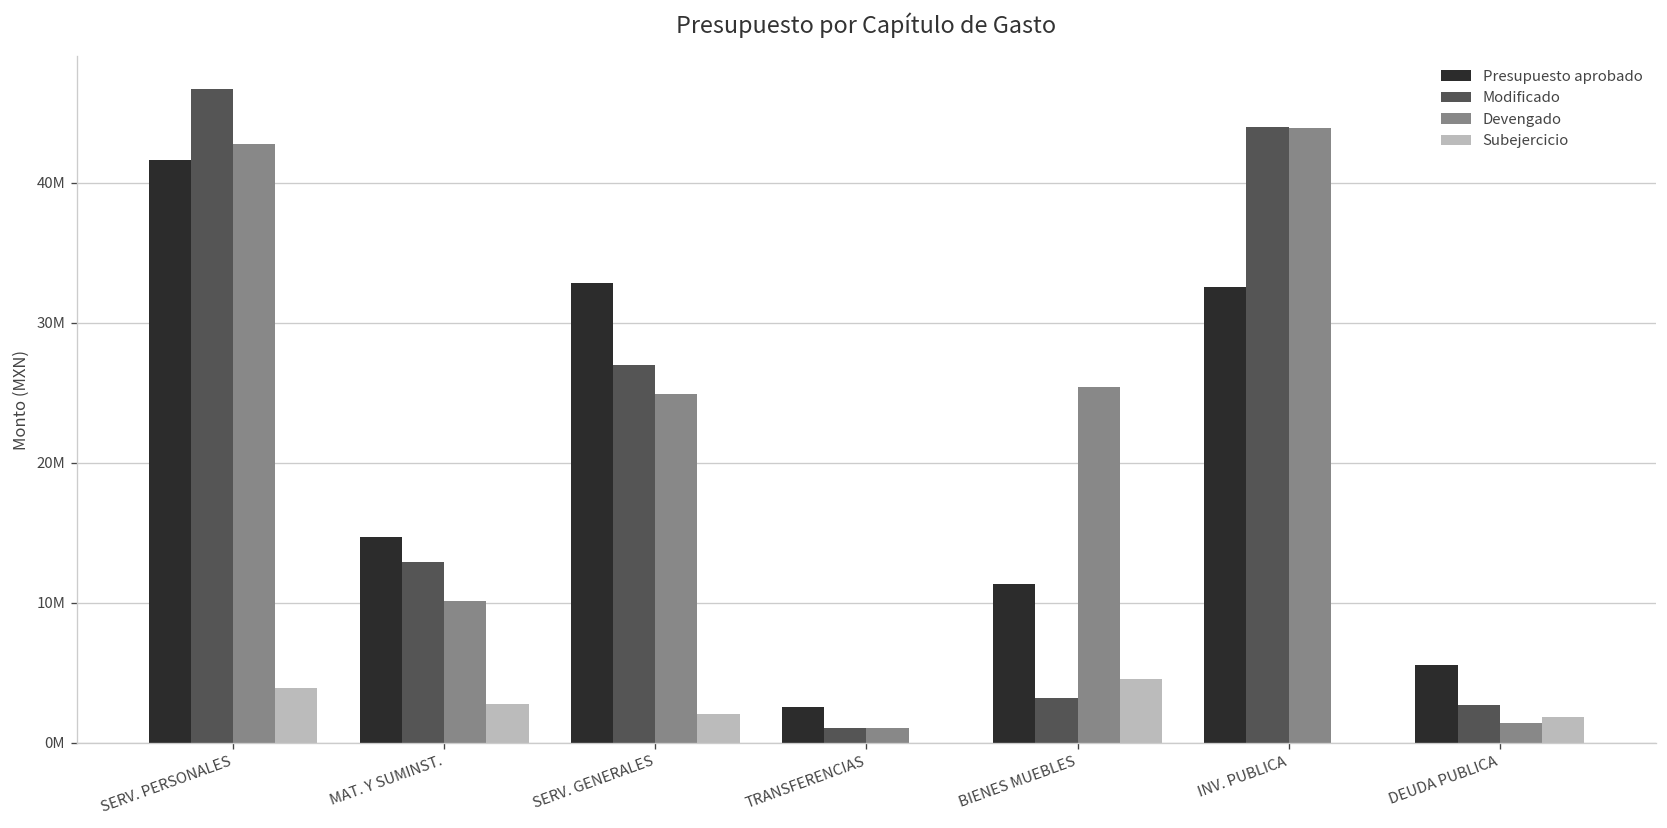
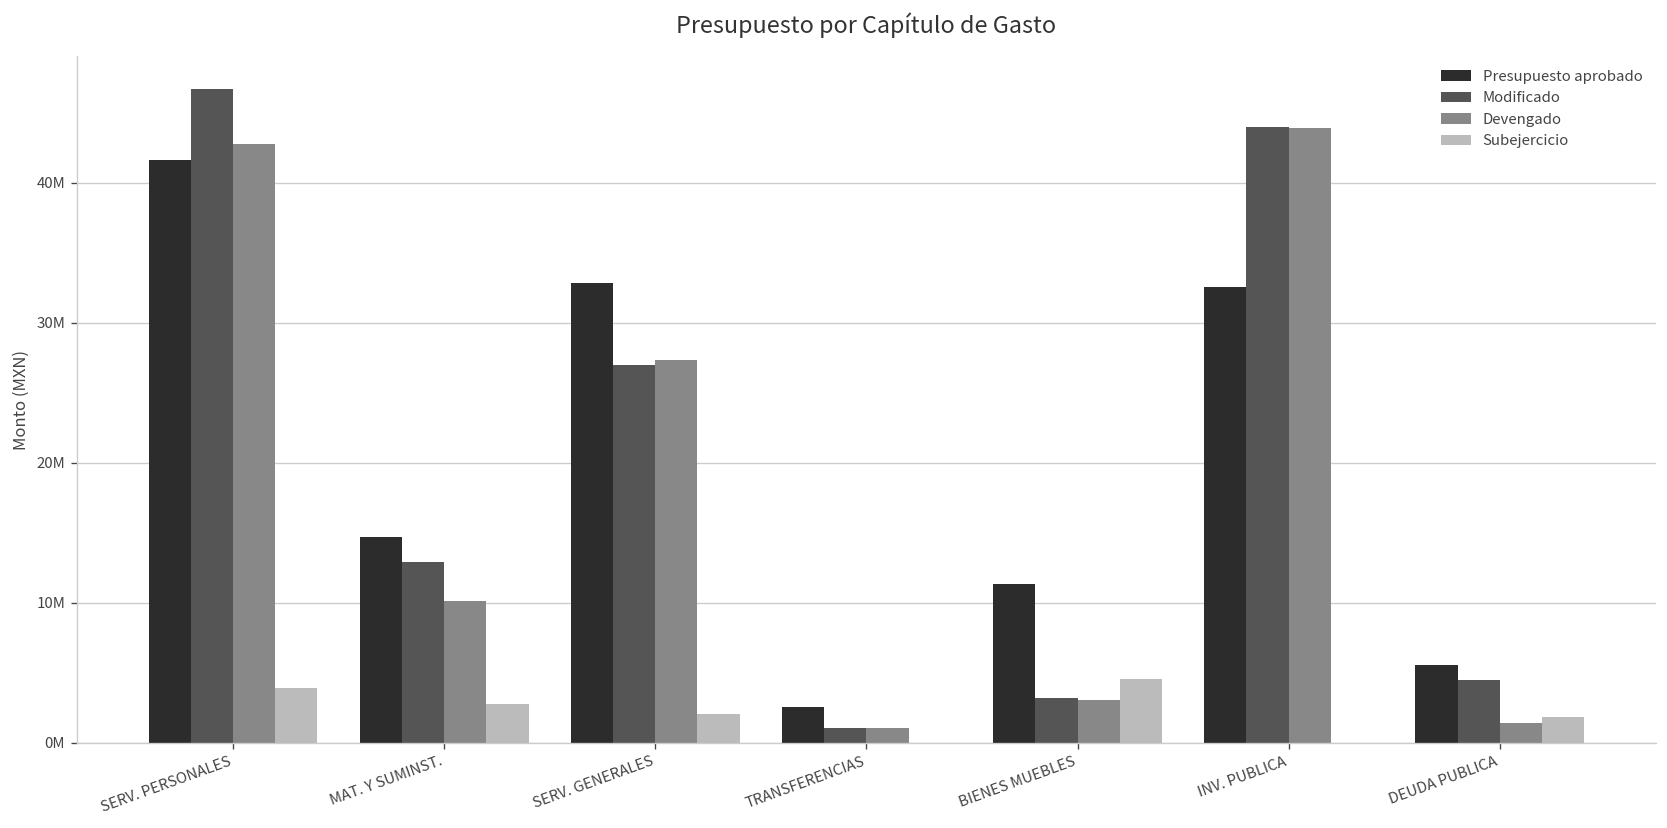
Devengado, SERV. GENERALES: 25000000 -> 27300000
Devengado, BIENES MUEBLES: 25400000 -> 3000000
Modificado, DEUDA PUBLICA: 2700000 -> 4500000
